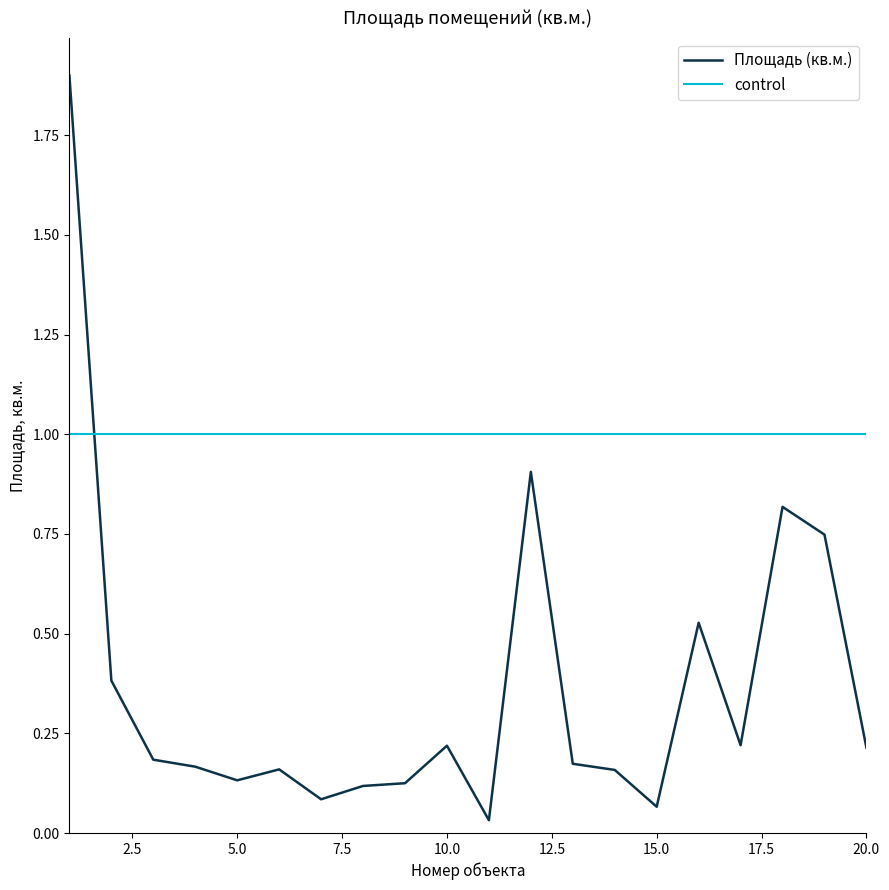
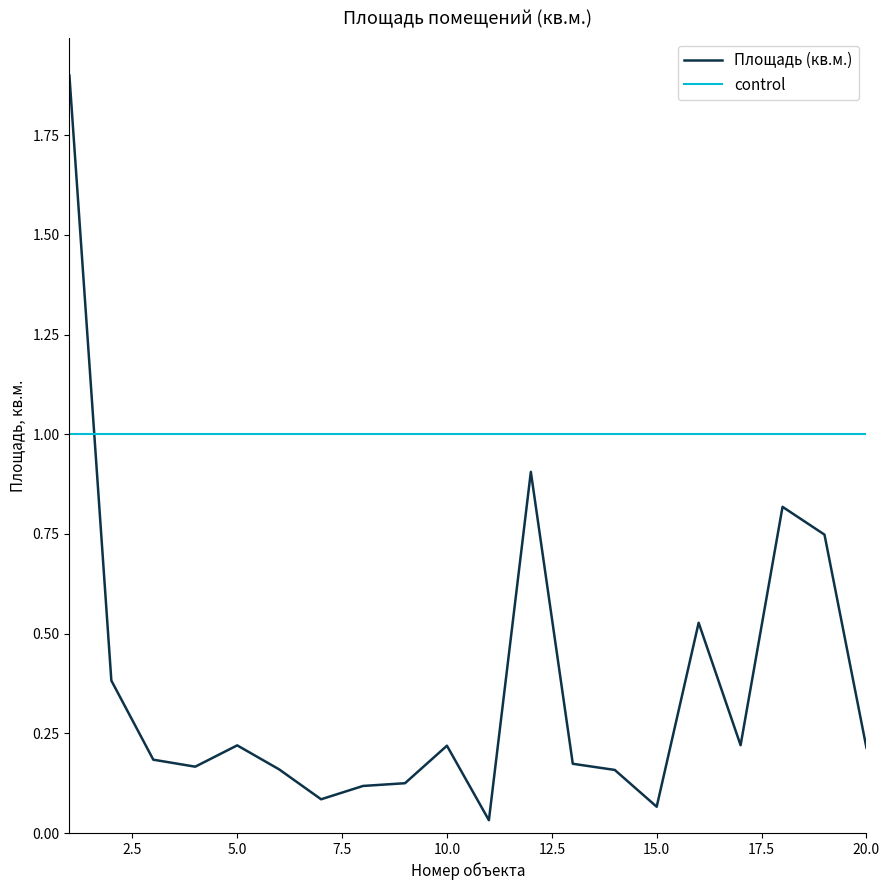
Площадь (кв.м.), 5.0: 0.13 -> 0.22
